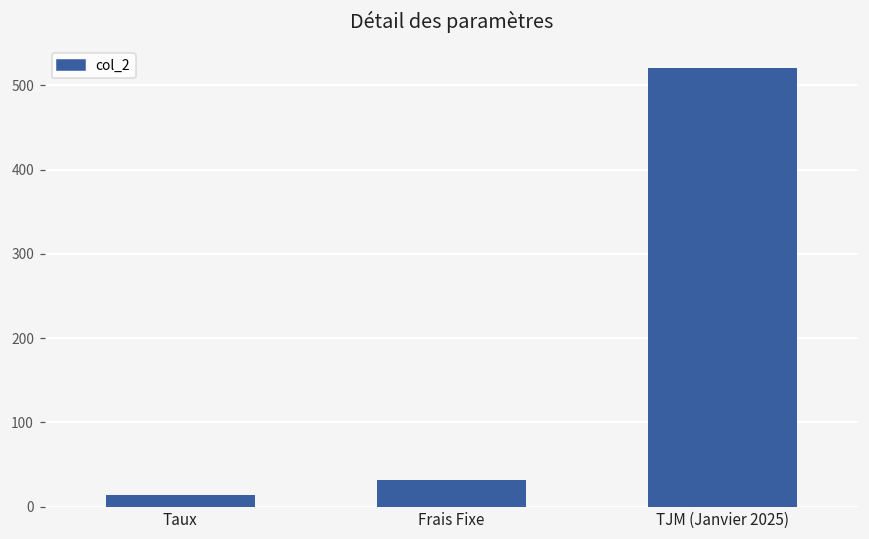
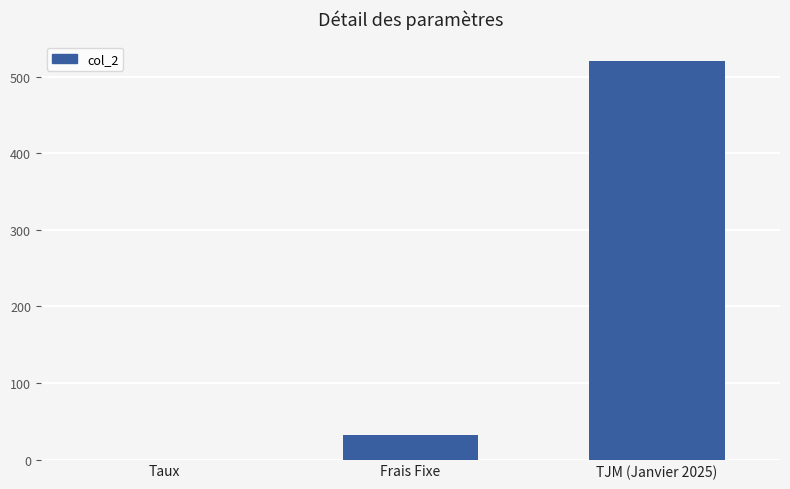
Taux: 10 -> 0
